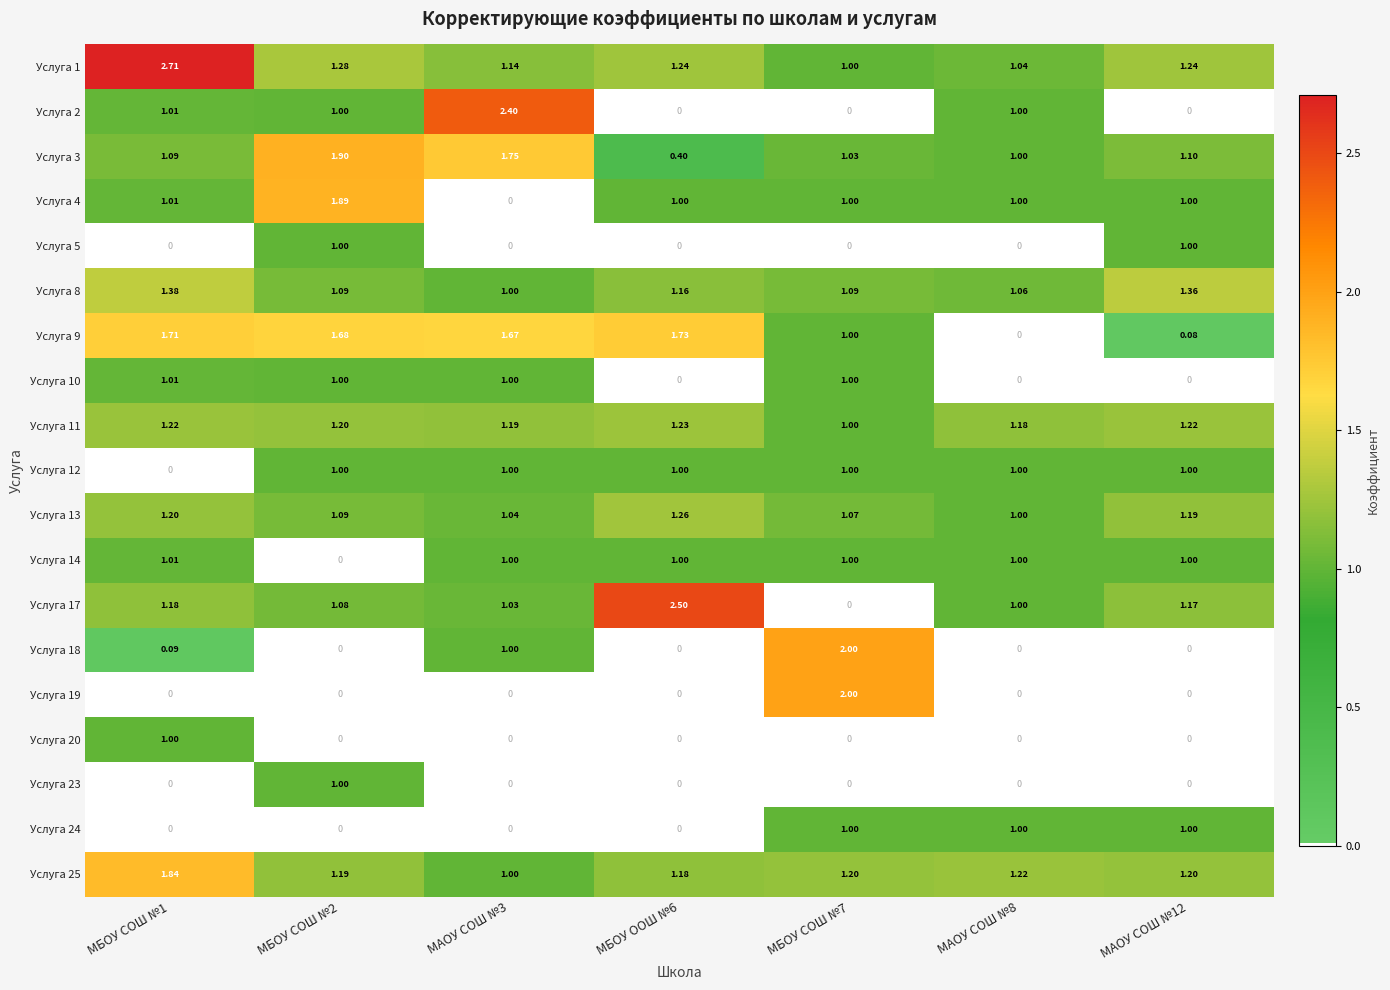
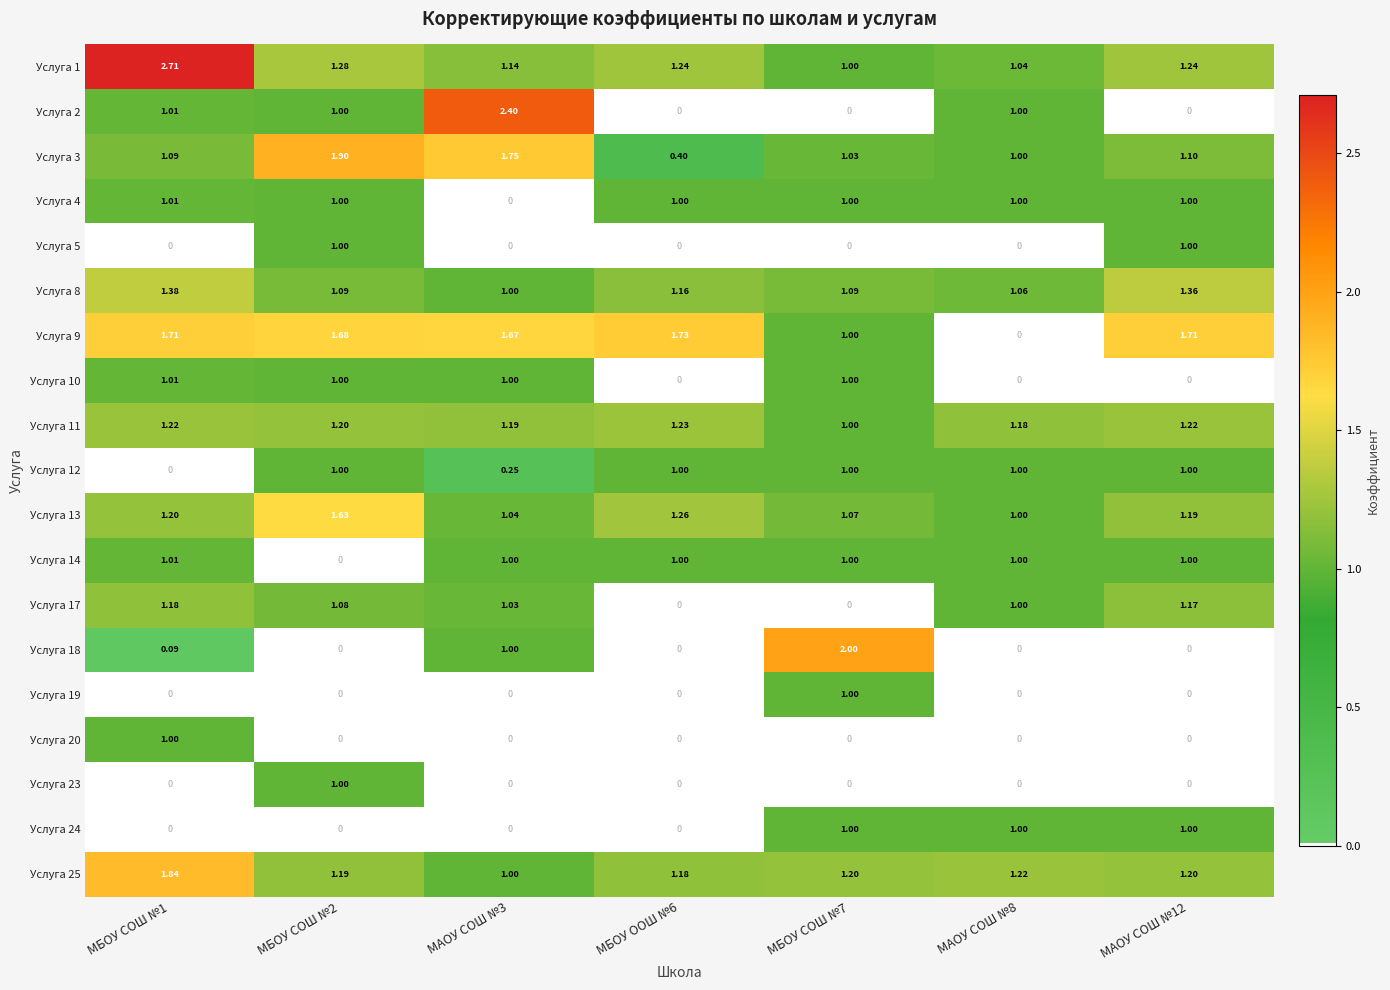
Услуга 4, МБОУ СОШ №2: 1.89 -> 1.00
Услуга 9, МАОУ СОШ №12: 0.08 -> 1.71
Услуга 12, МАОУ СОШ №3: 1.00 -> 0.25
Услуга 13, МБОУ СОШ №2: 1.09 -> 1.63
Услуга 17, МБОУ ООШ №6: 2.50 -> 0
Услуга 19, МБОУ СОШ №7: 2.00 -> 1.00
